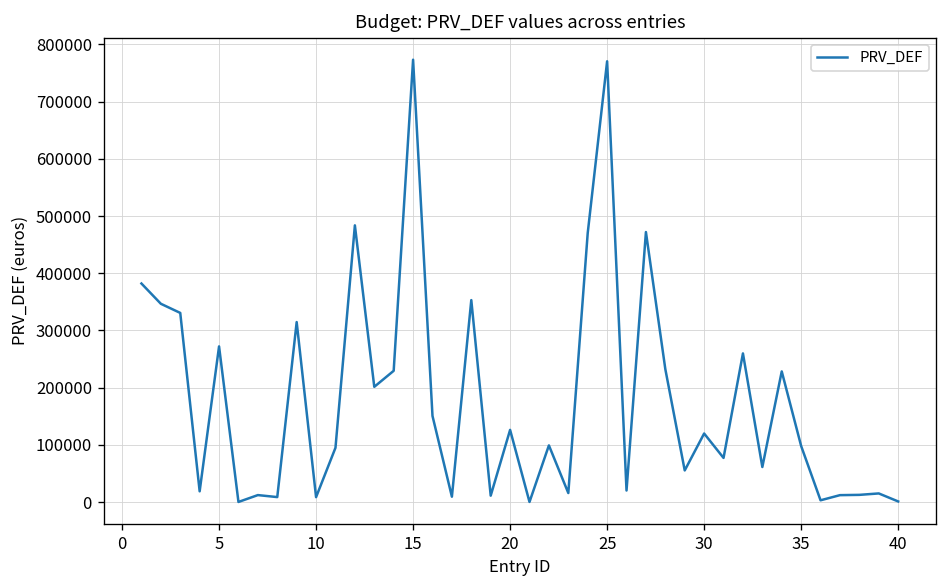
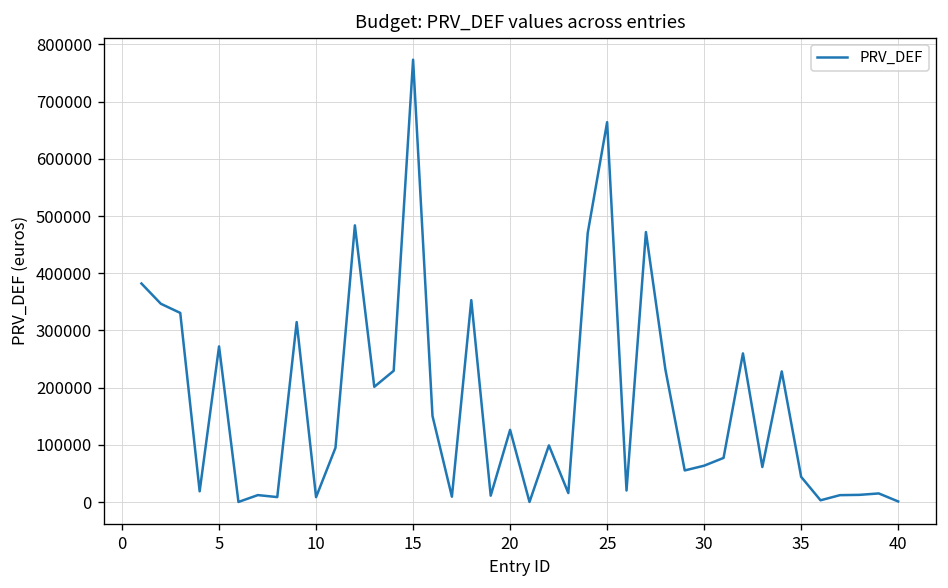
25: 770000 -> 660000
30: 120000 -> 60000
35: 100000 -> 40000
